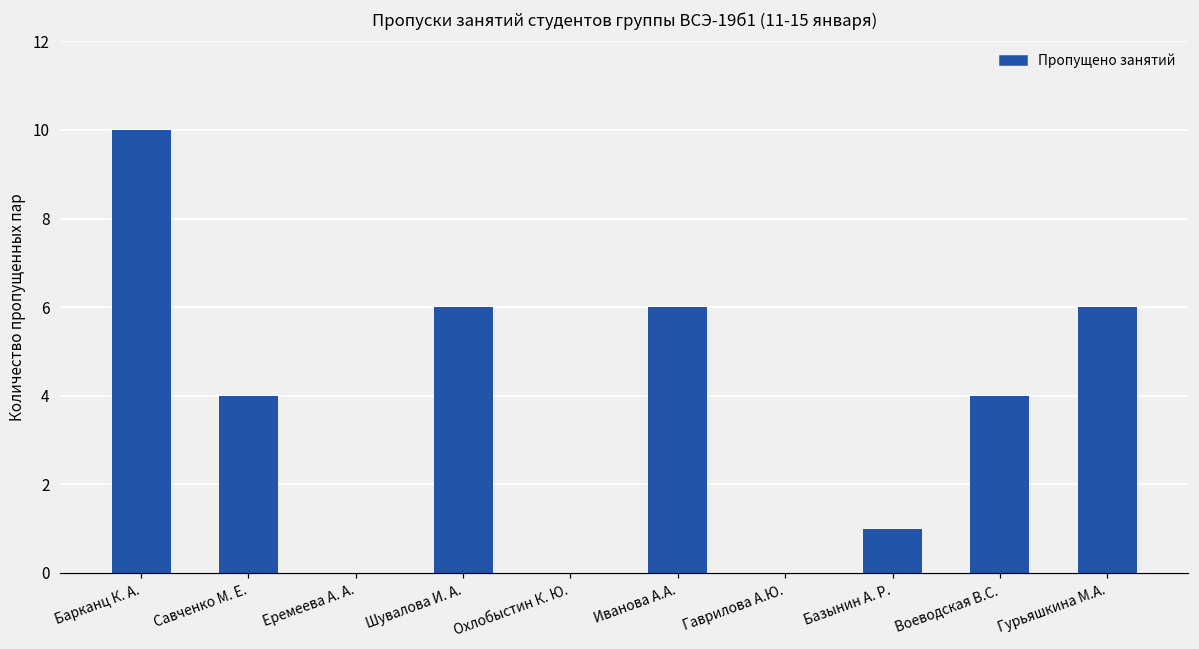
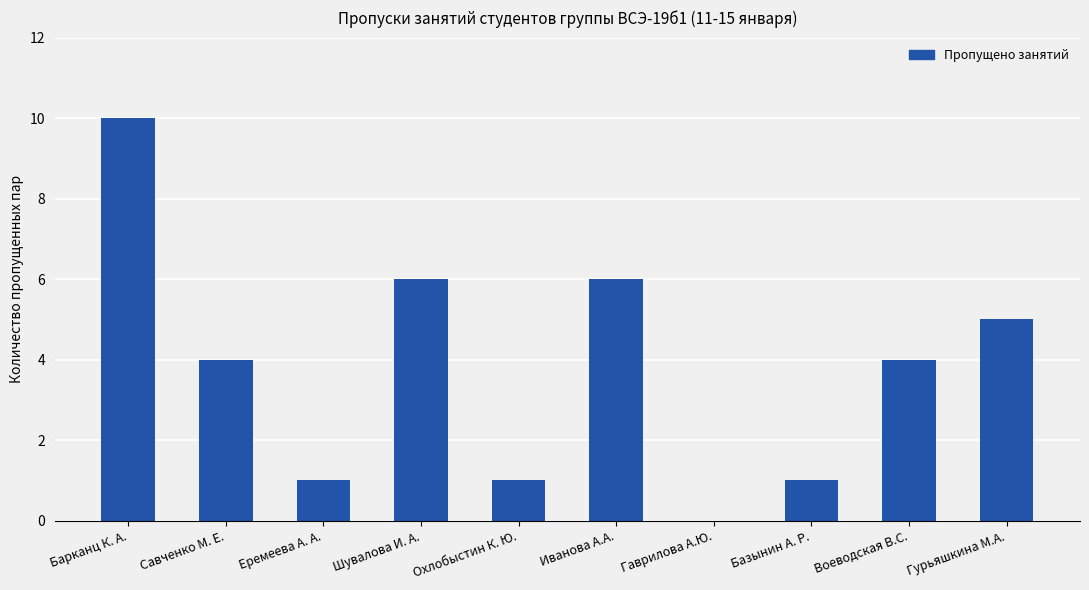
Еремеева А. А.: 0 -> 1
Охлобыстин К. Ю.: 0 -> 1
Гурьяшкина М.А.: 6 -> 5
